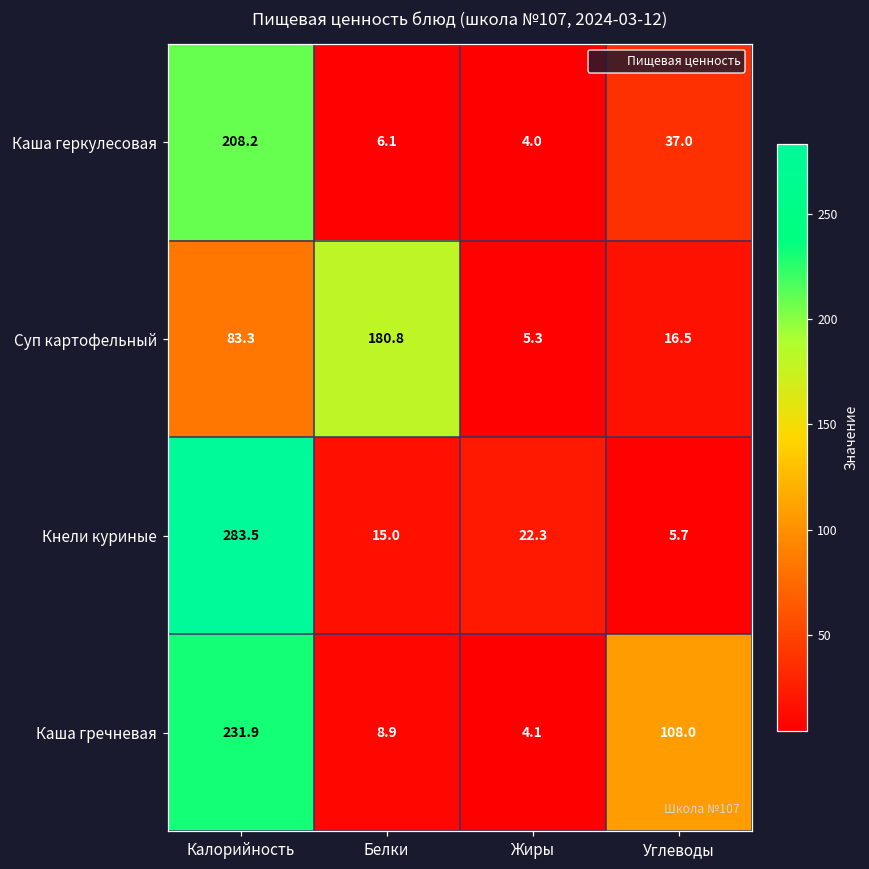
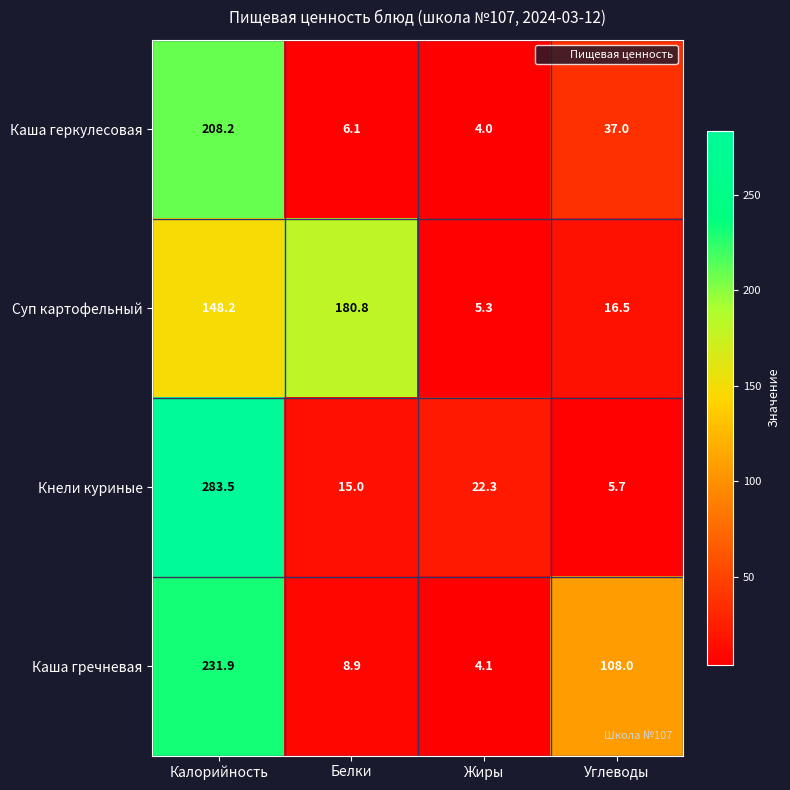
Суп картофельный, Калорийность: 83.3 -> 148.2
